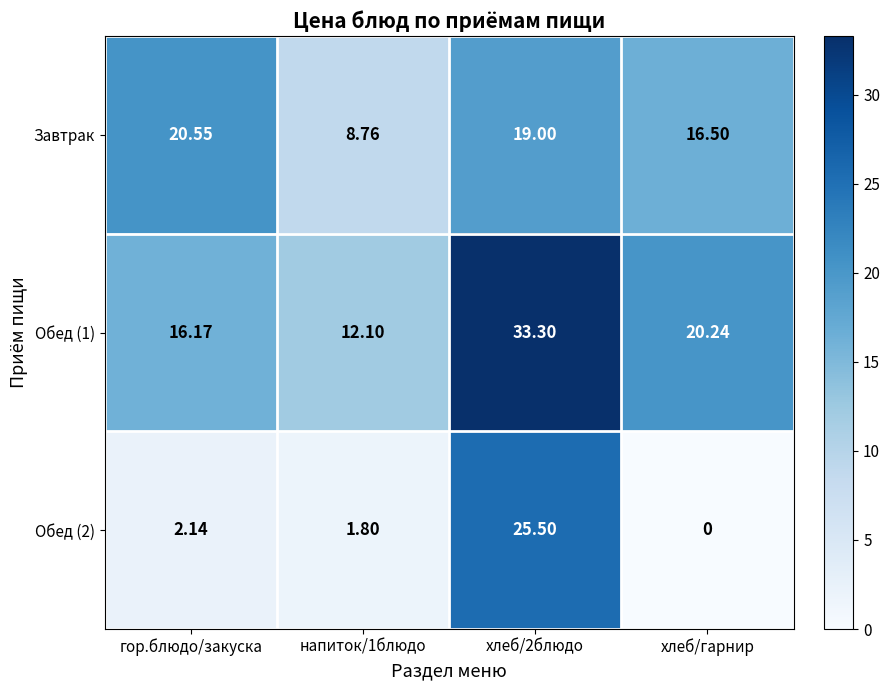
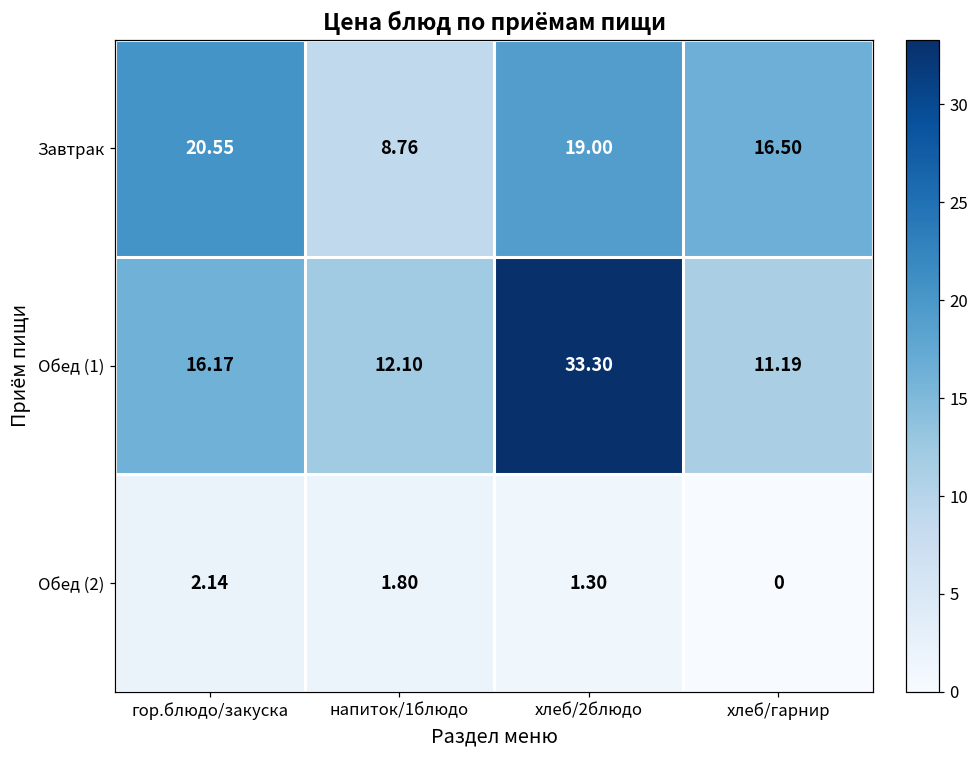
Обед (1), хлеб/гарнир: 20.24 -> 11.19
Обед (2), хлеб/2блюдо: 25.50 -> 1.30
